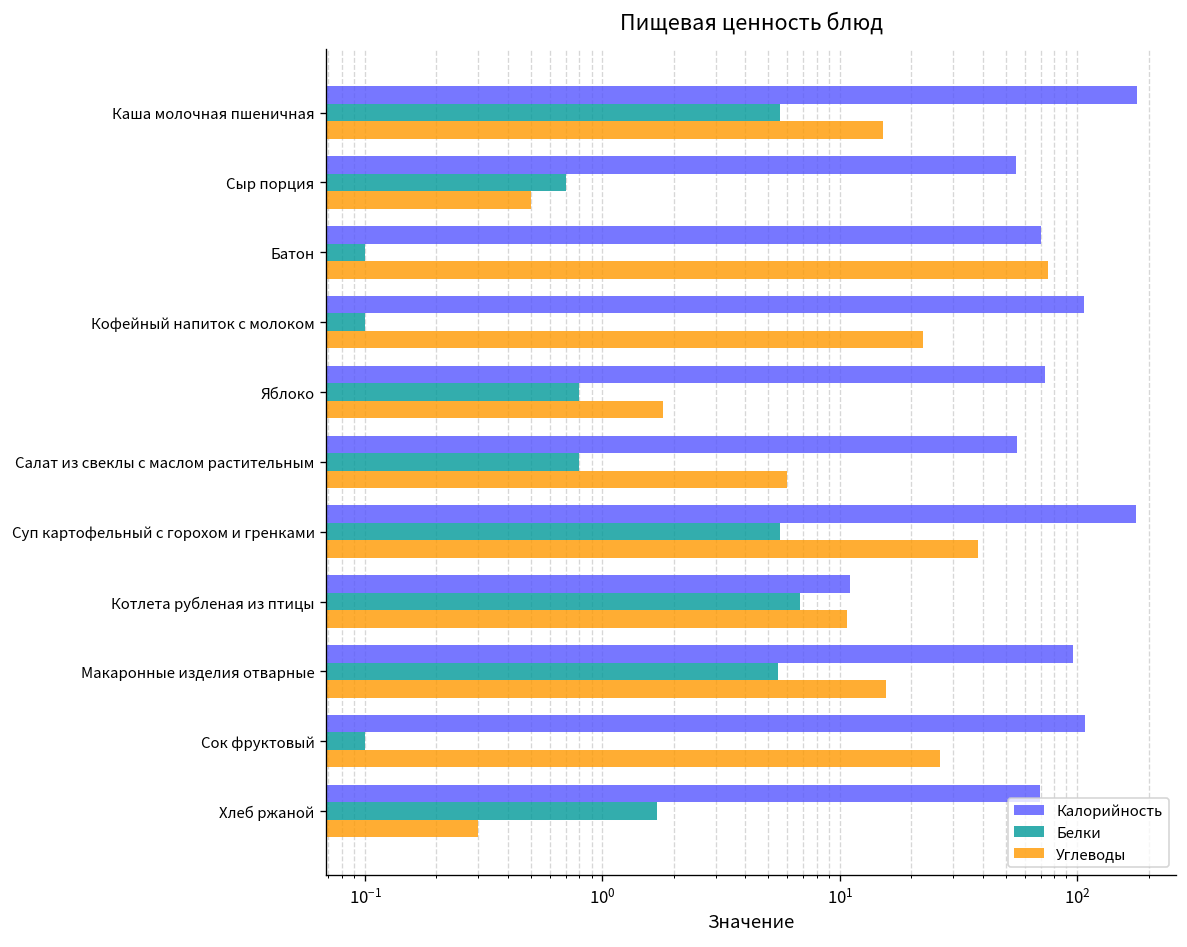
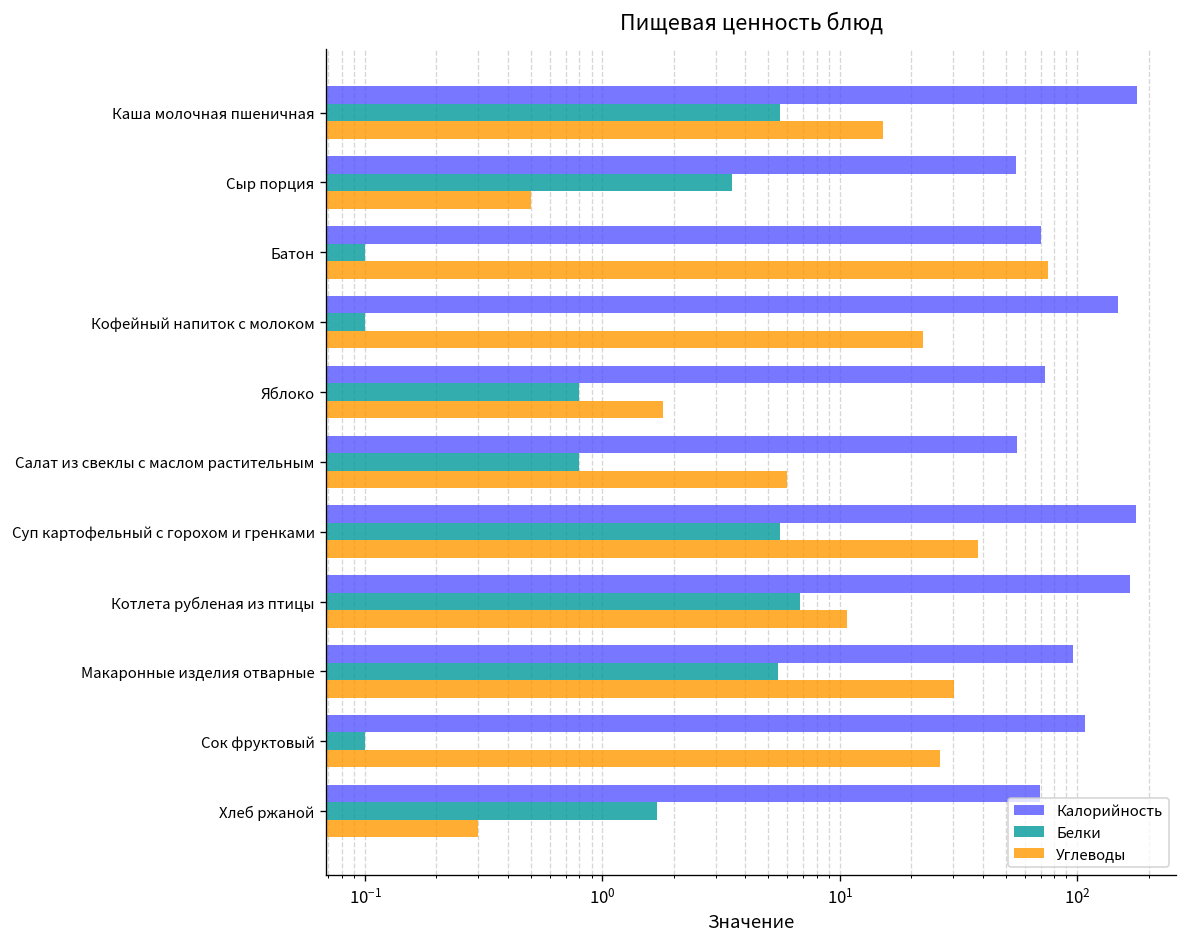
Белки, Сыр порция: 0.7 -> 3.5
Калорийность, Кофейный напиток с молоком: 110 -> 150
Калорийность, Котлета рубленая из птицы: 11 -> 170
Углеводы, Макаронные изделия отварные: 16 -> 30
